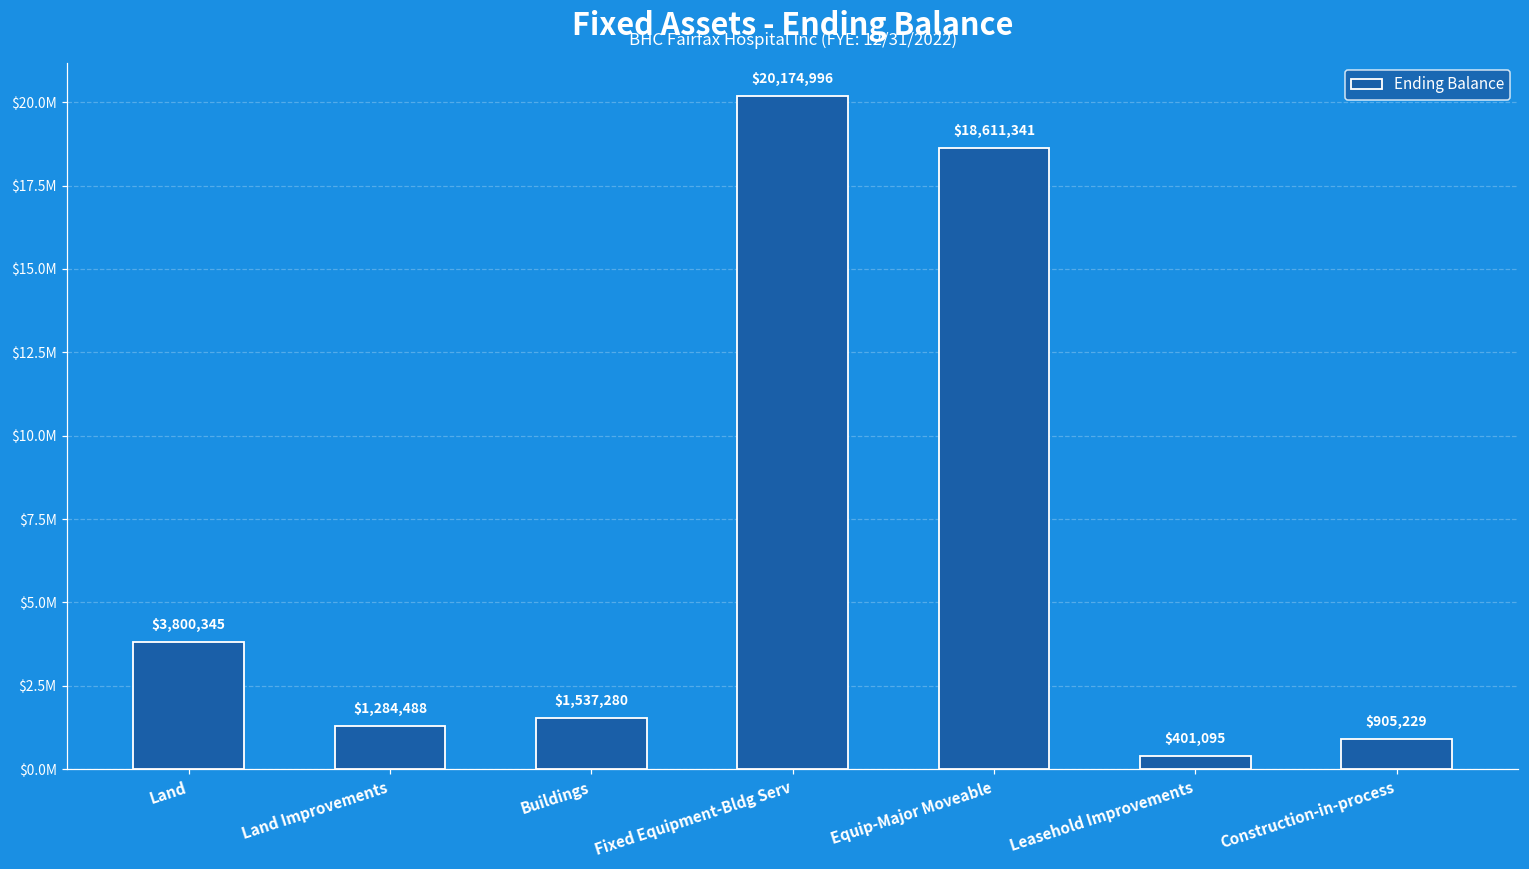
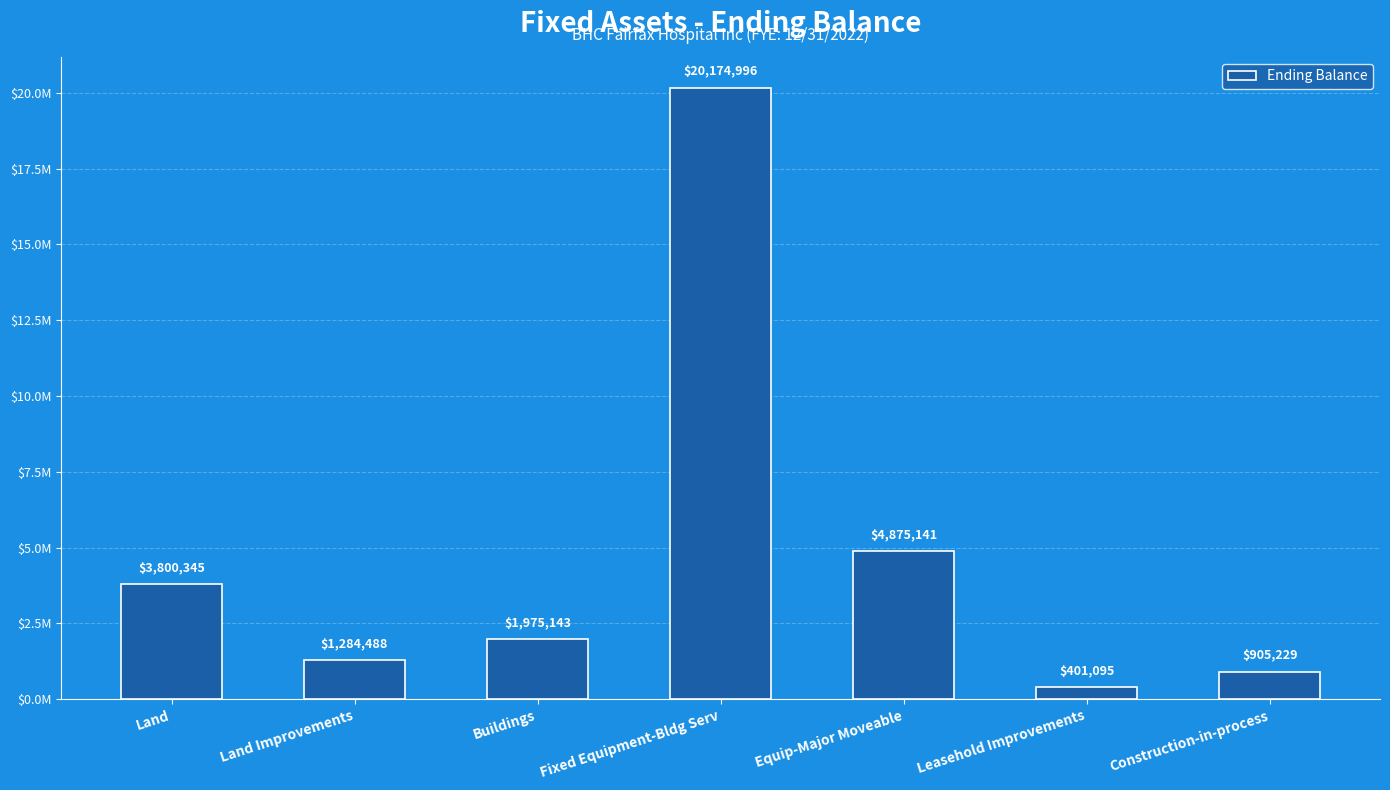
Buildings: $1,537,280 -> $1,975,143
Equip-Major Moveable: $18,611,341 -> $4,875,141
